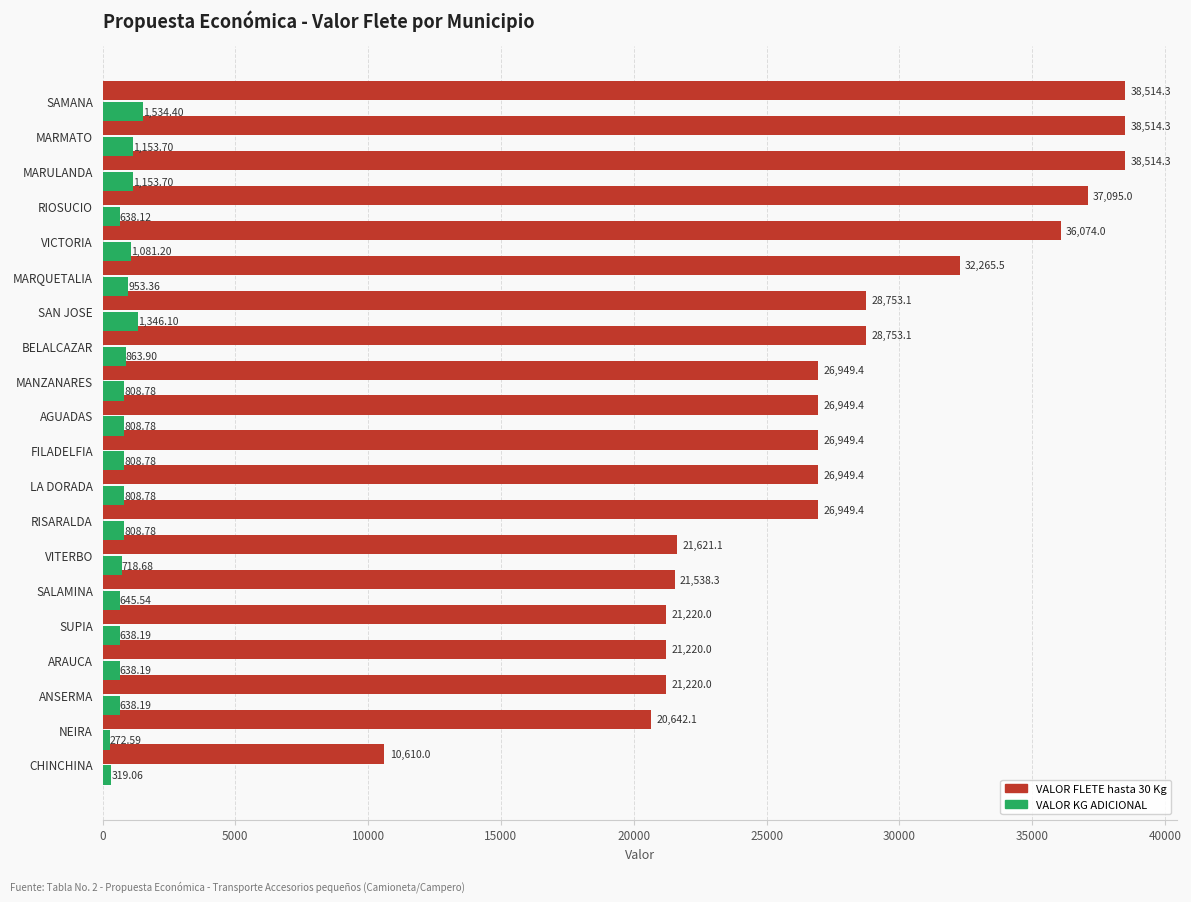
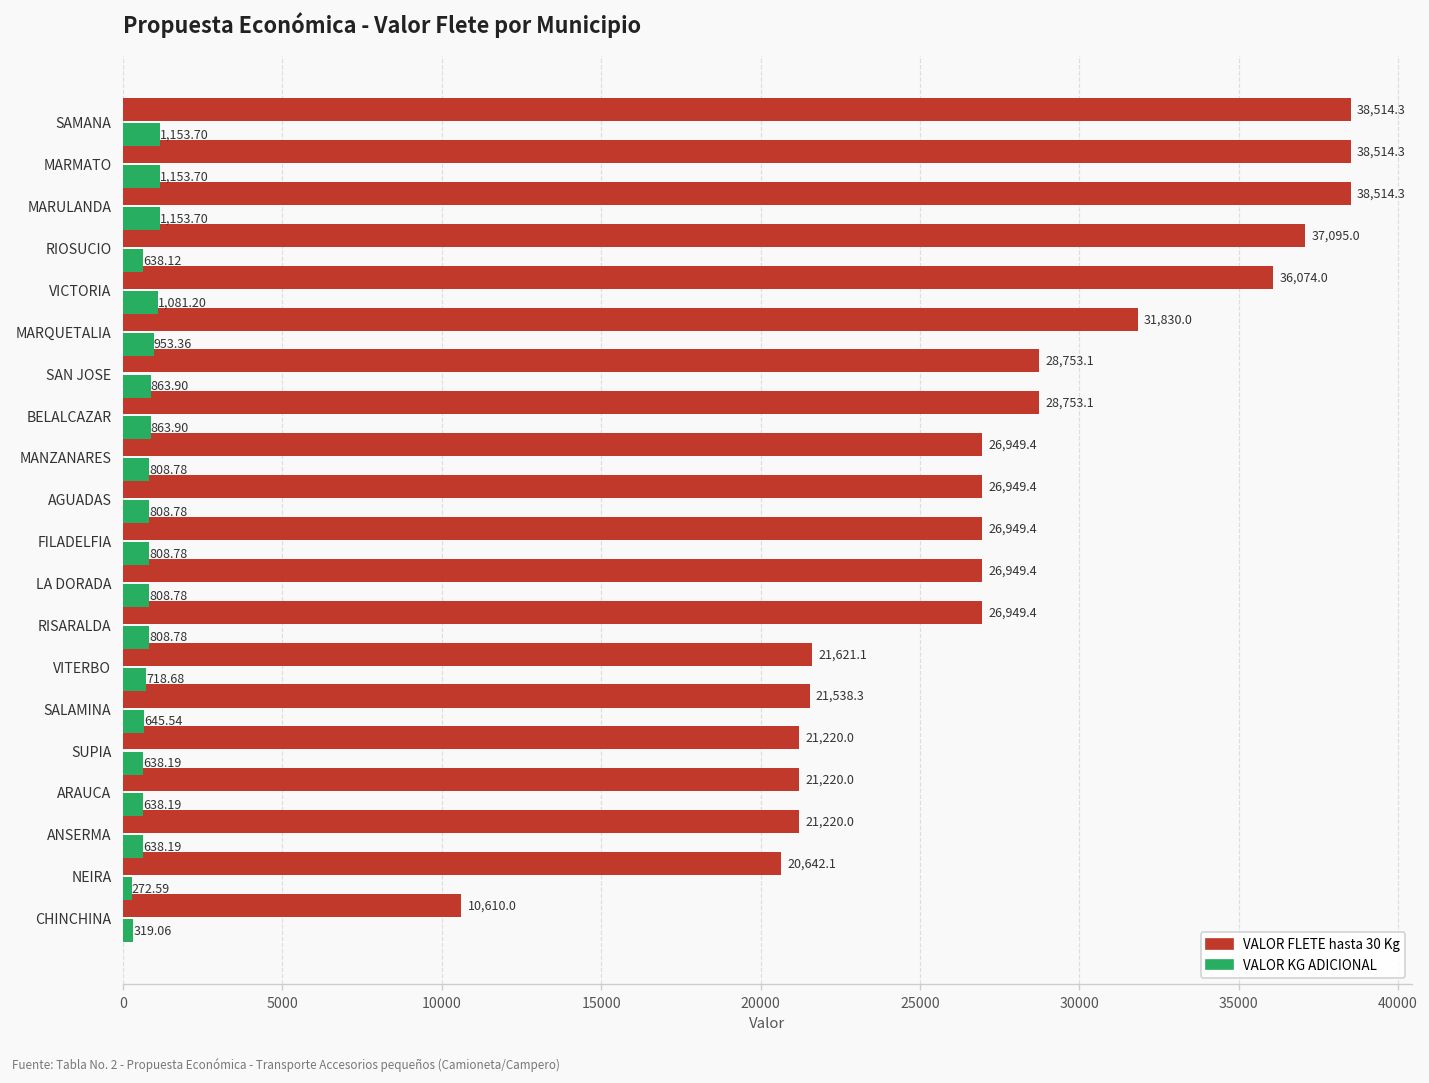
VALOR KG ADICIONAL, SAMANA: 1,534.40 -> 1,153.70
VALOR FLETE hasta 30 Kg, MARQUETALIA: 32,265.5 -> 31,830.0
VALOR KG ADICIONAL, SAN JOSE: 1,346.10 -> 863.90
